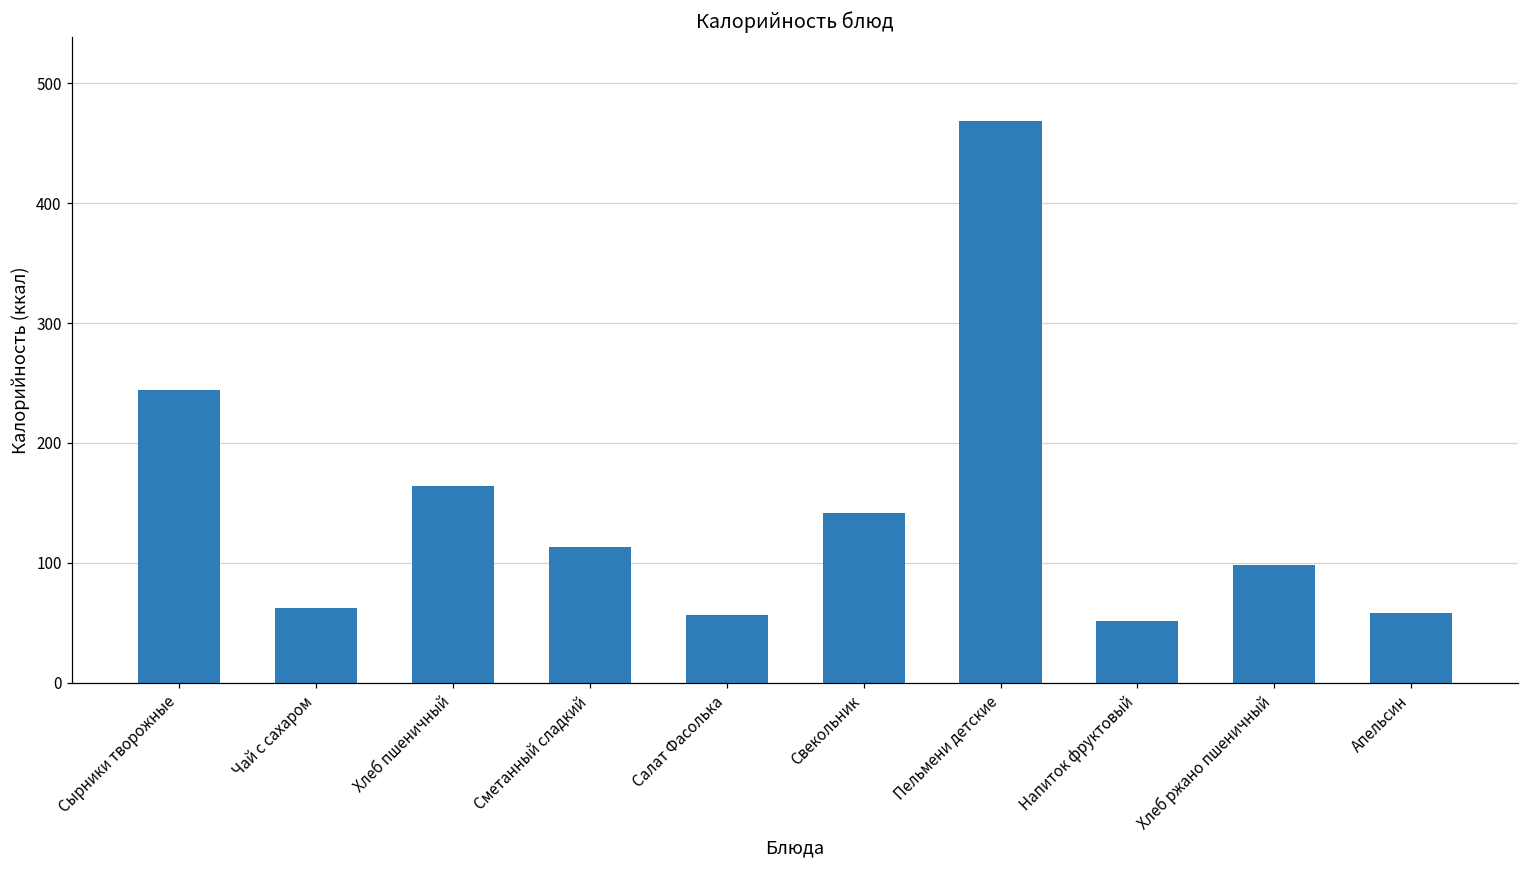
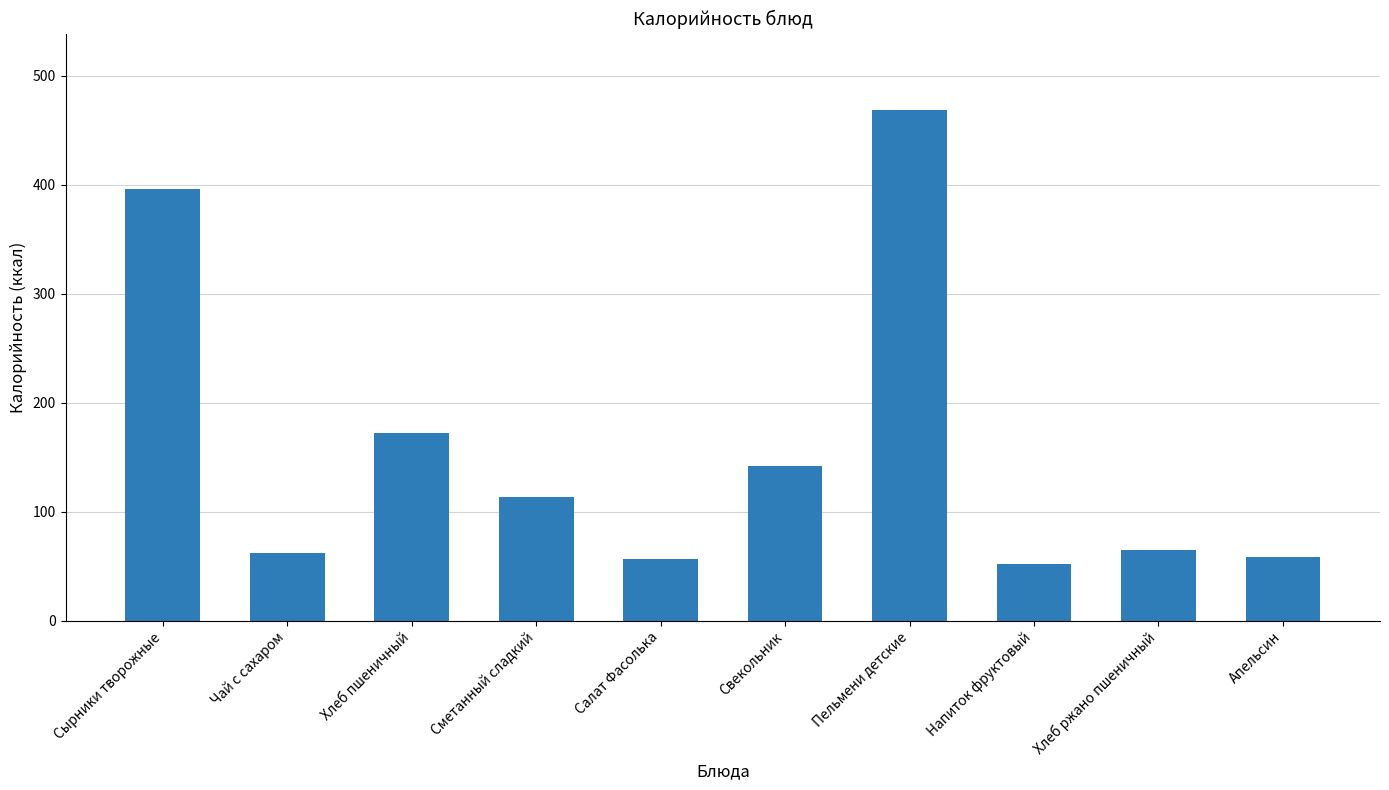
Сырники творожные: 244 -> 396
Хлеб пшеничный: 164 -> 172
Хлеб ржано пшеничный: 98 -> 65
